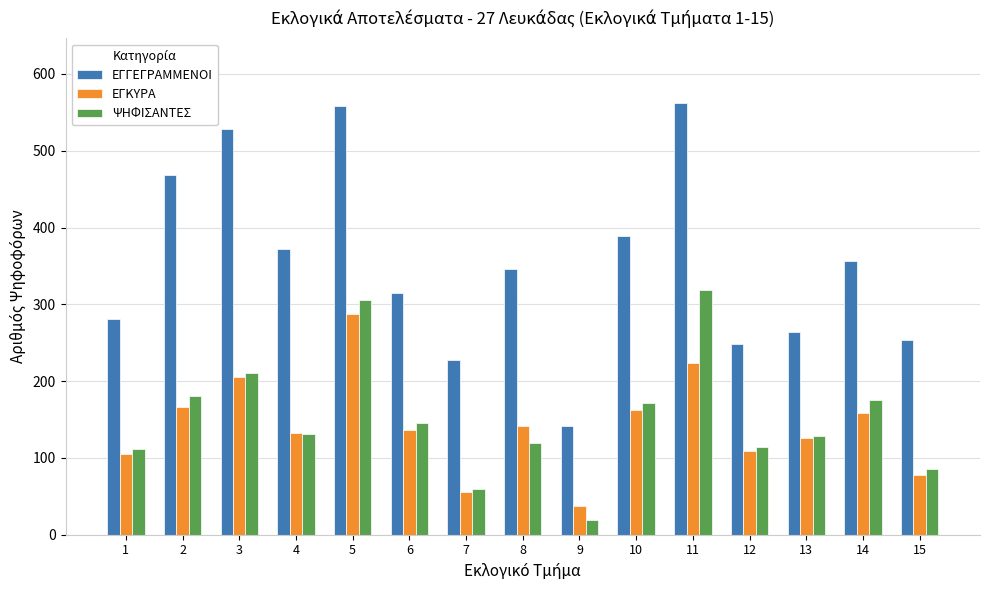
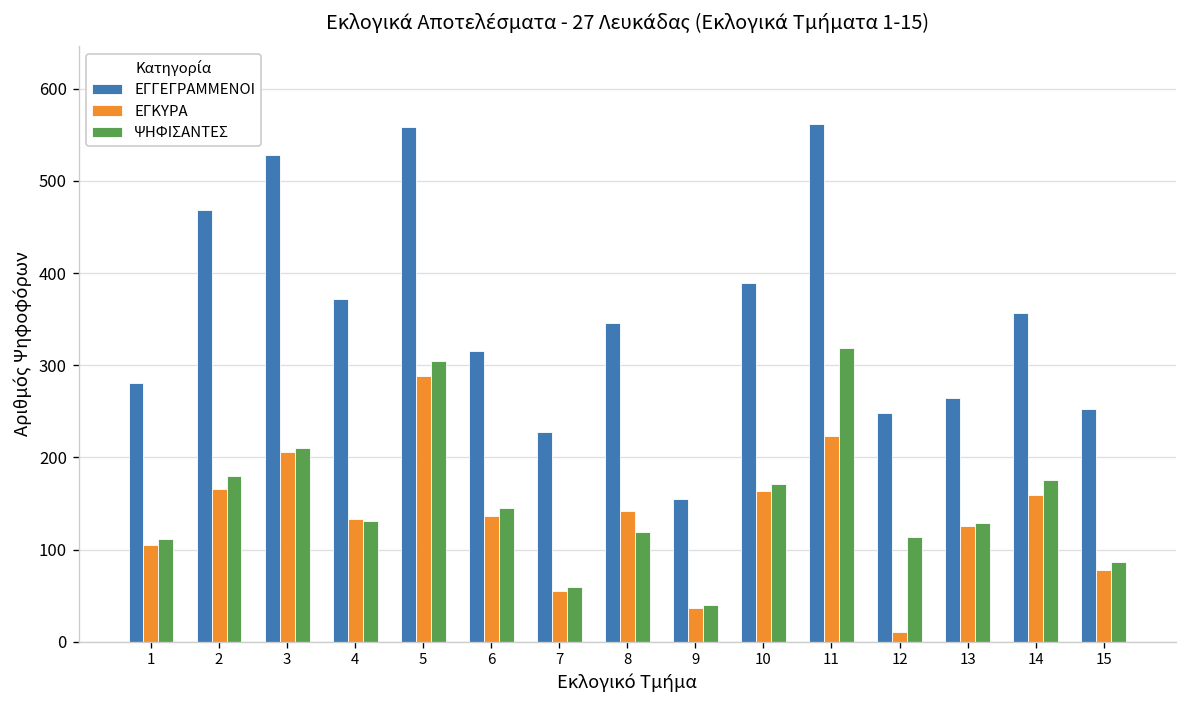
ΕΓΓΕΓΡΑΜΜΕΝΟΙ, 9: 140 -> 160
ΨΗΦΙΣΑΝΤΕΣ, 9: 20 -> 40
ΕΓΚΥΡΑ, 12: 110 -> 10
